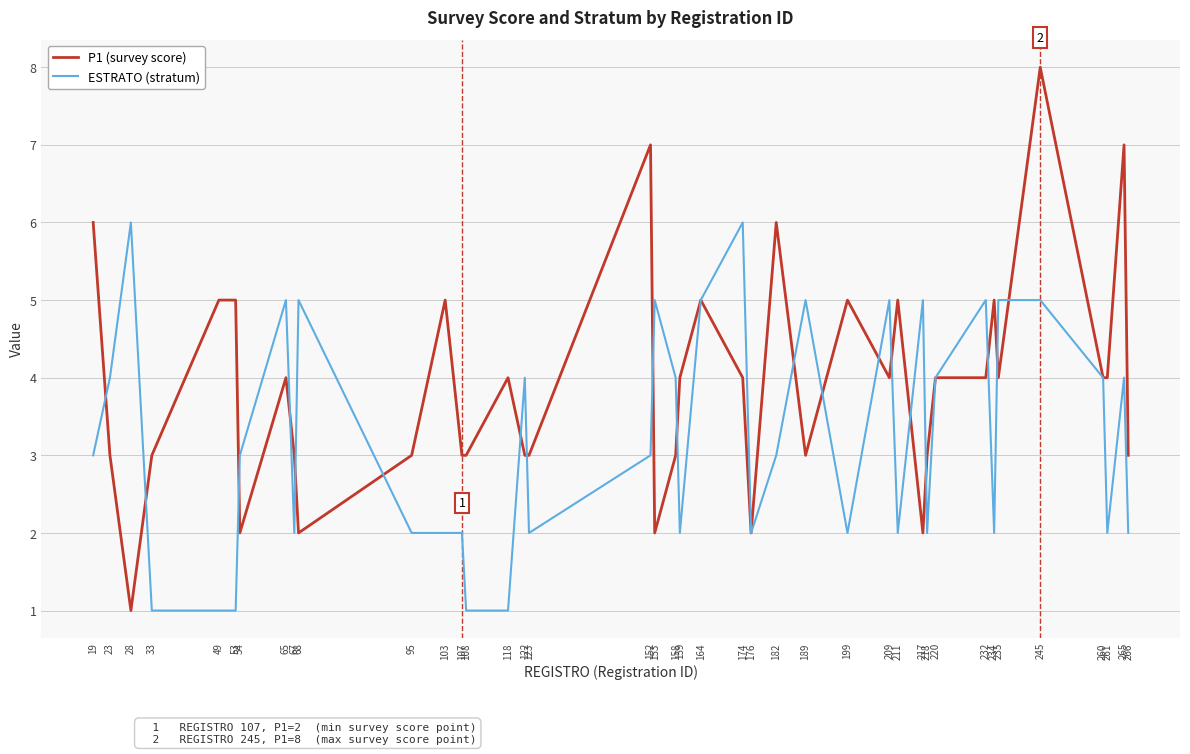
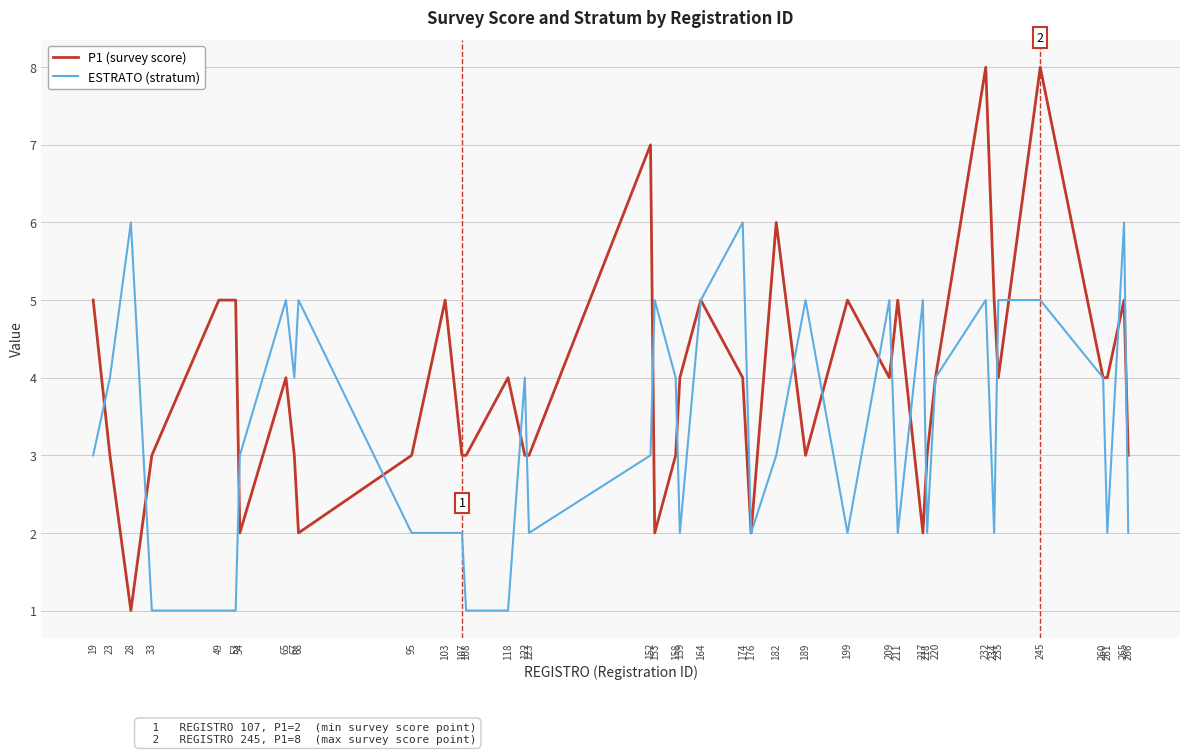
P1 (survey score), 19: 6 -> 5
ESTRATO (stratum), 67: 2 -> 4
P1 (survey score), 232: 4 -> 8
P1 (survey score), 265: 7 -> 5
ESTRATO (stratum), 265: 4 -> 6
